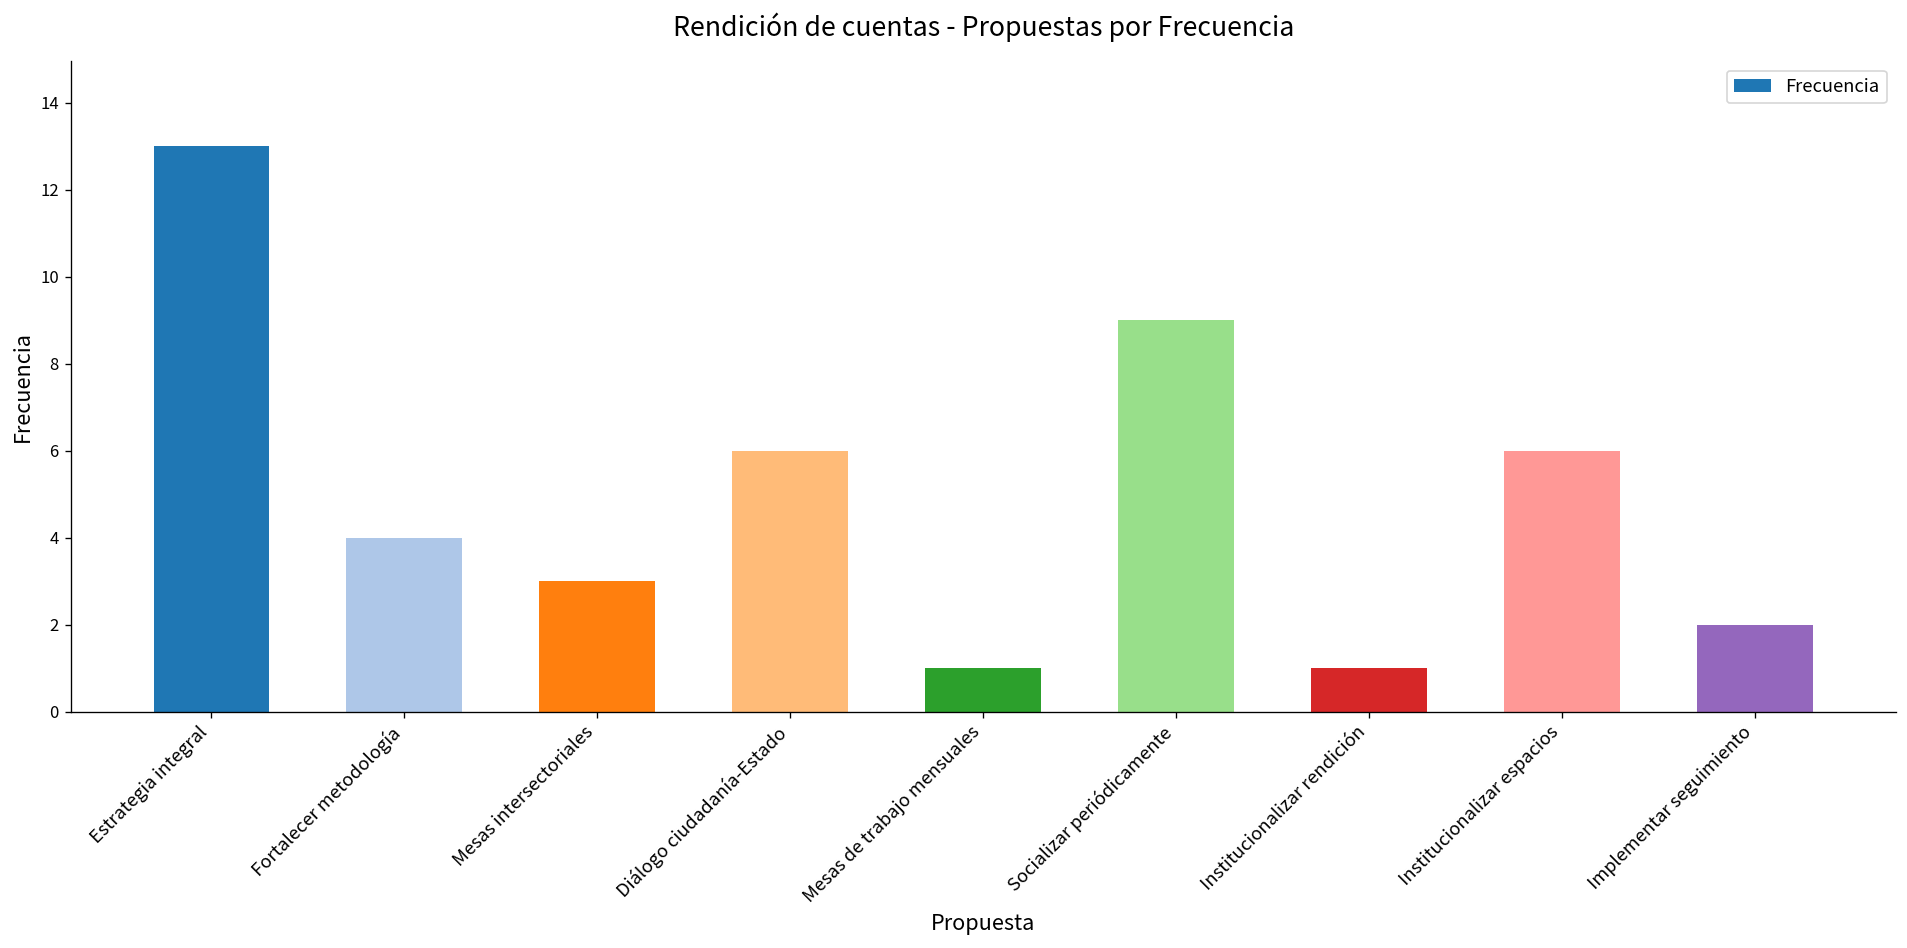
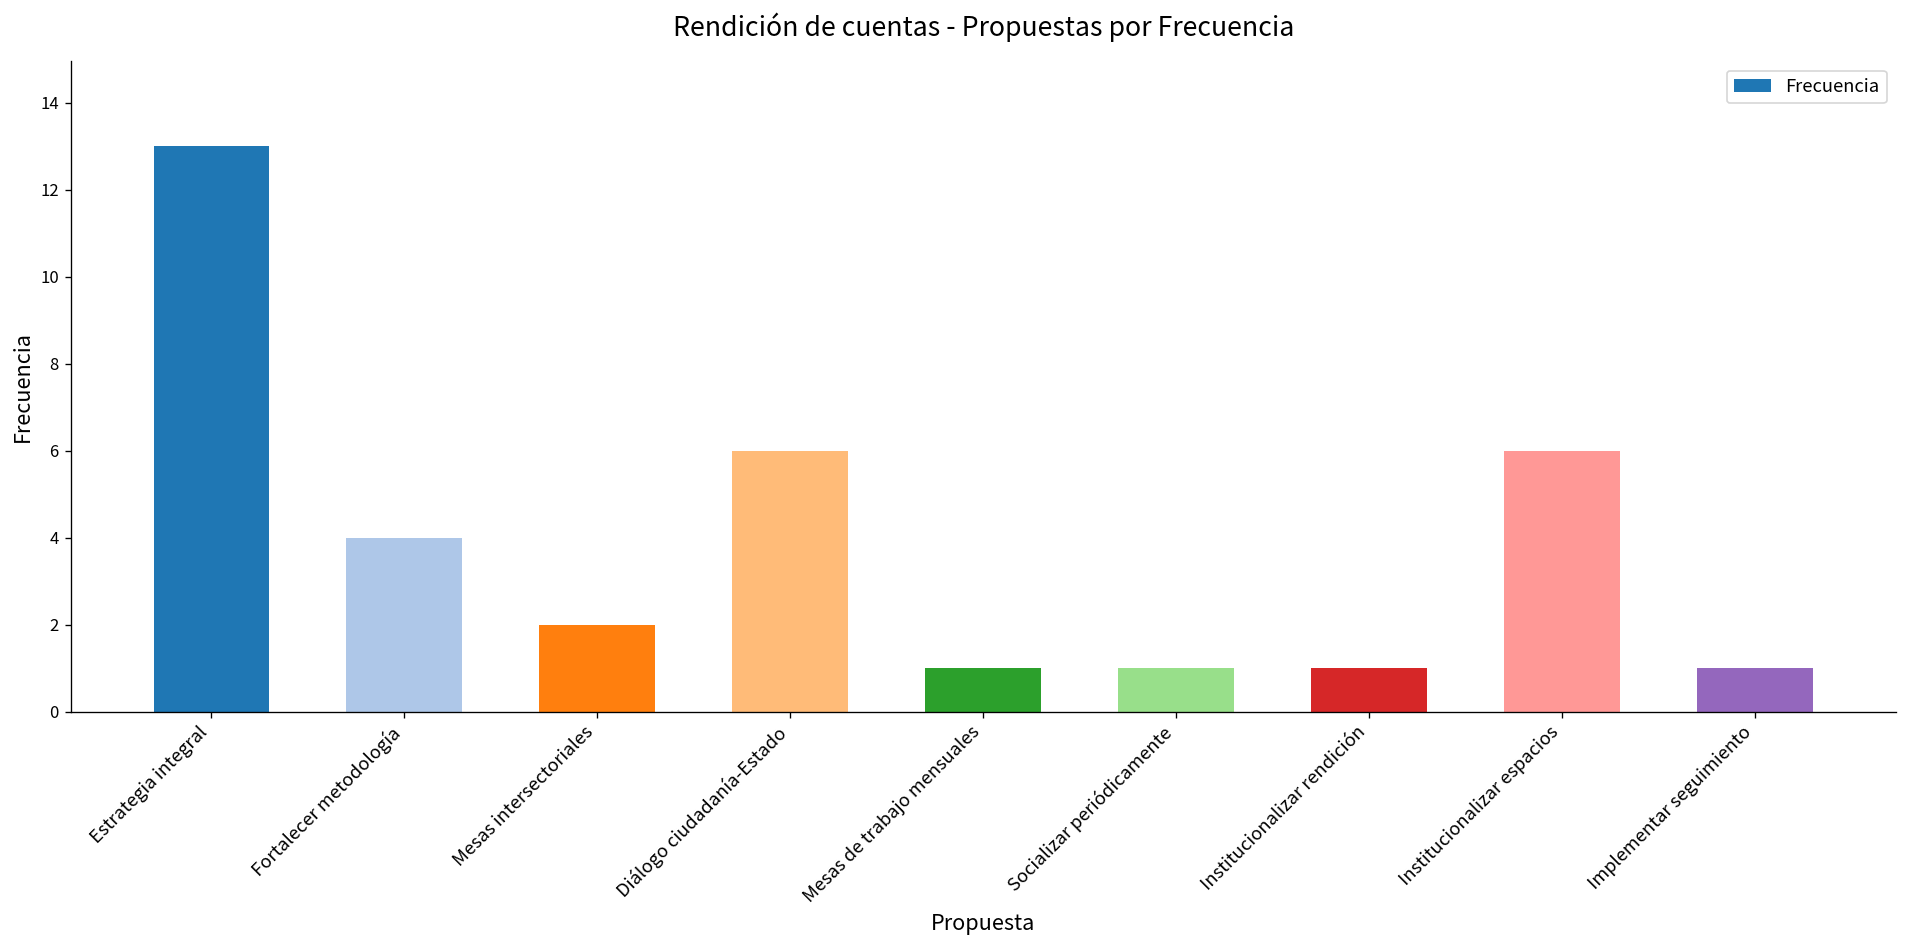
Mesas intersectoriales: 3 -> 2
Socializar periódicamente: 9 -> 1
Implementar seguimiento: 2 -> 1
